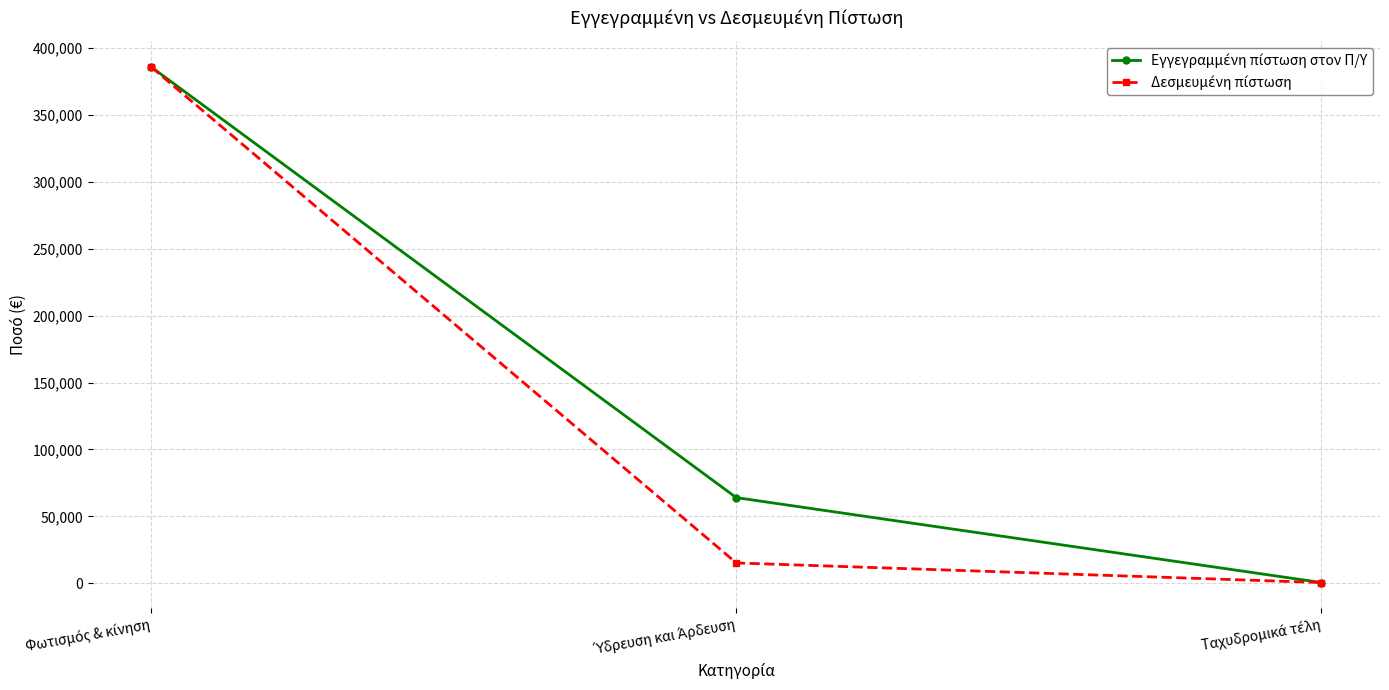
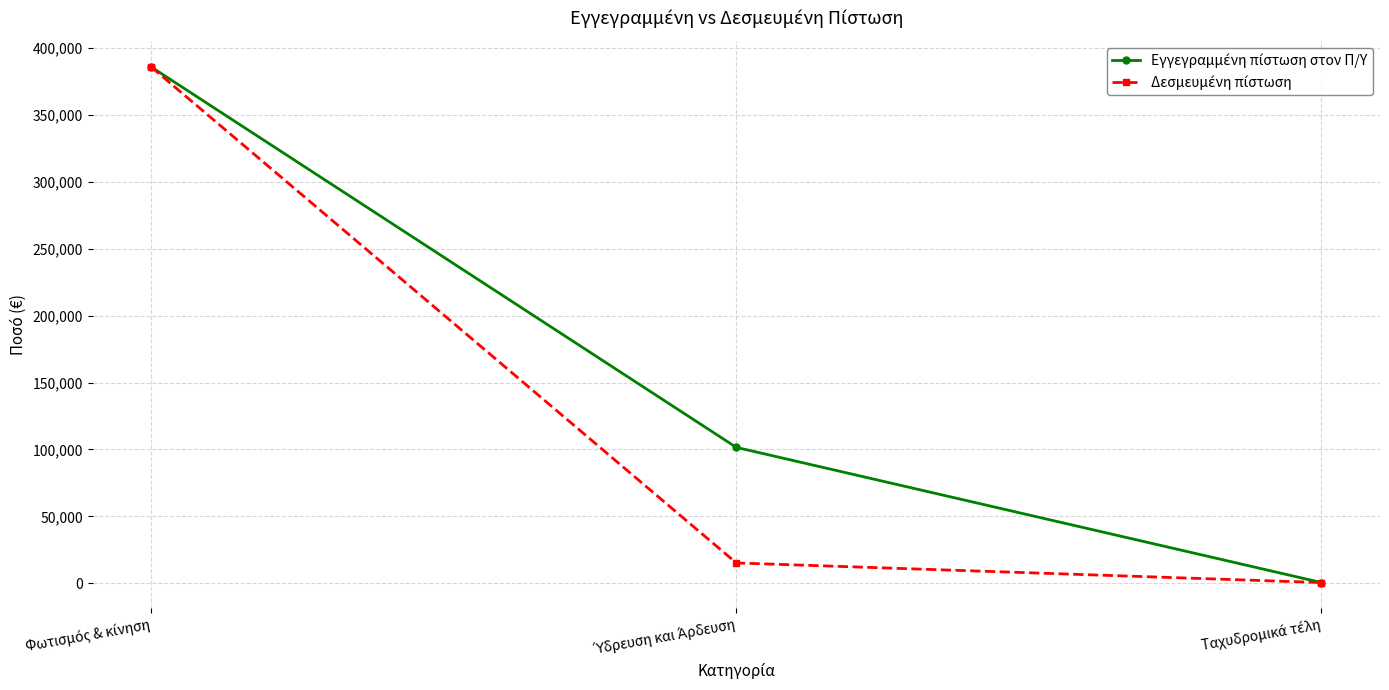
Εγγεγραμμένη πίστωση στον Π/Υ, Ύδρευση και Άρδευση: 64,000 -> 102,000
